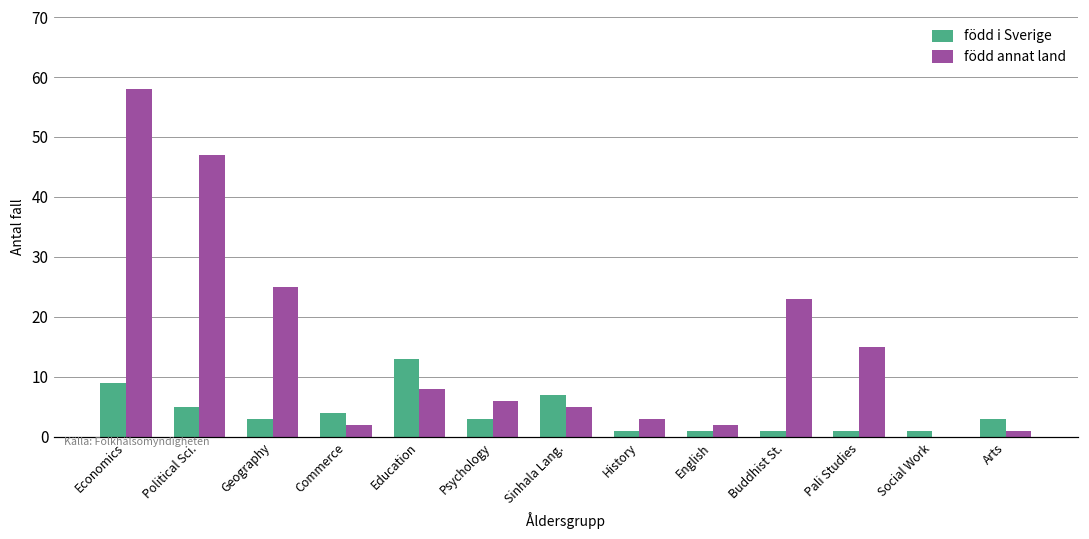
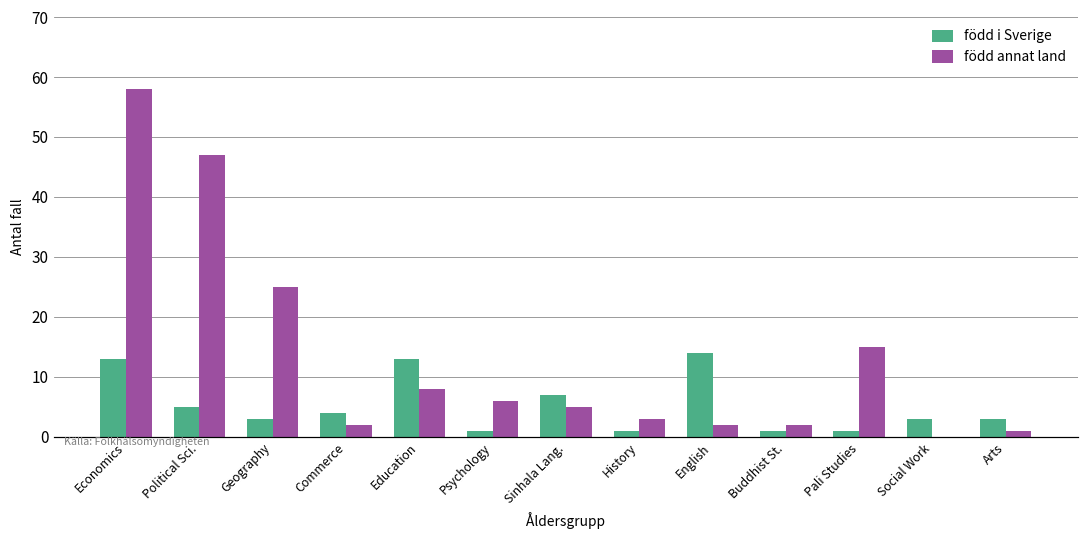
född i Sverige, Economics: 9 -> 13
född i Sverige, Psychology: 3 -> 1
född i Sverige, English: 1 -> 14
född annat land, Buddhist St.: 23 -> 2
född i Sverige, Social Work: 1 -> 3
